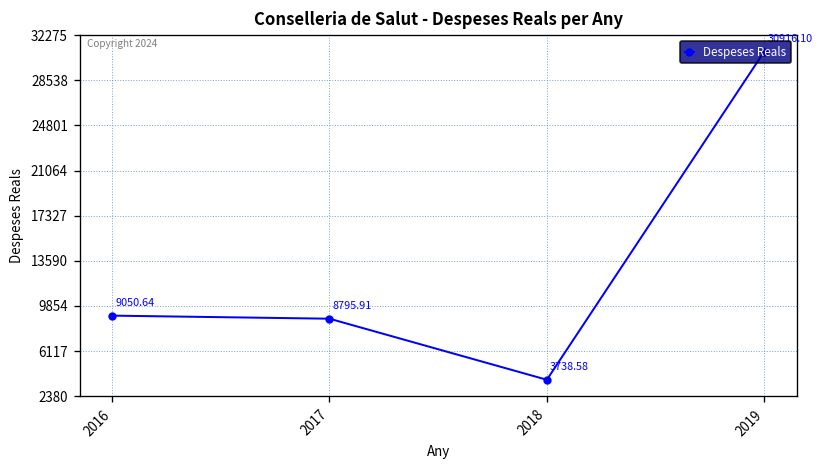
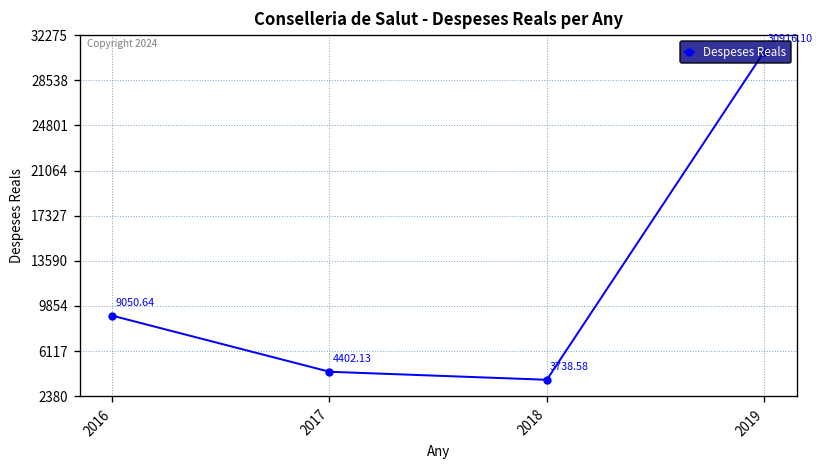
2017: 8795.91 -> 4402.13
